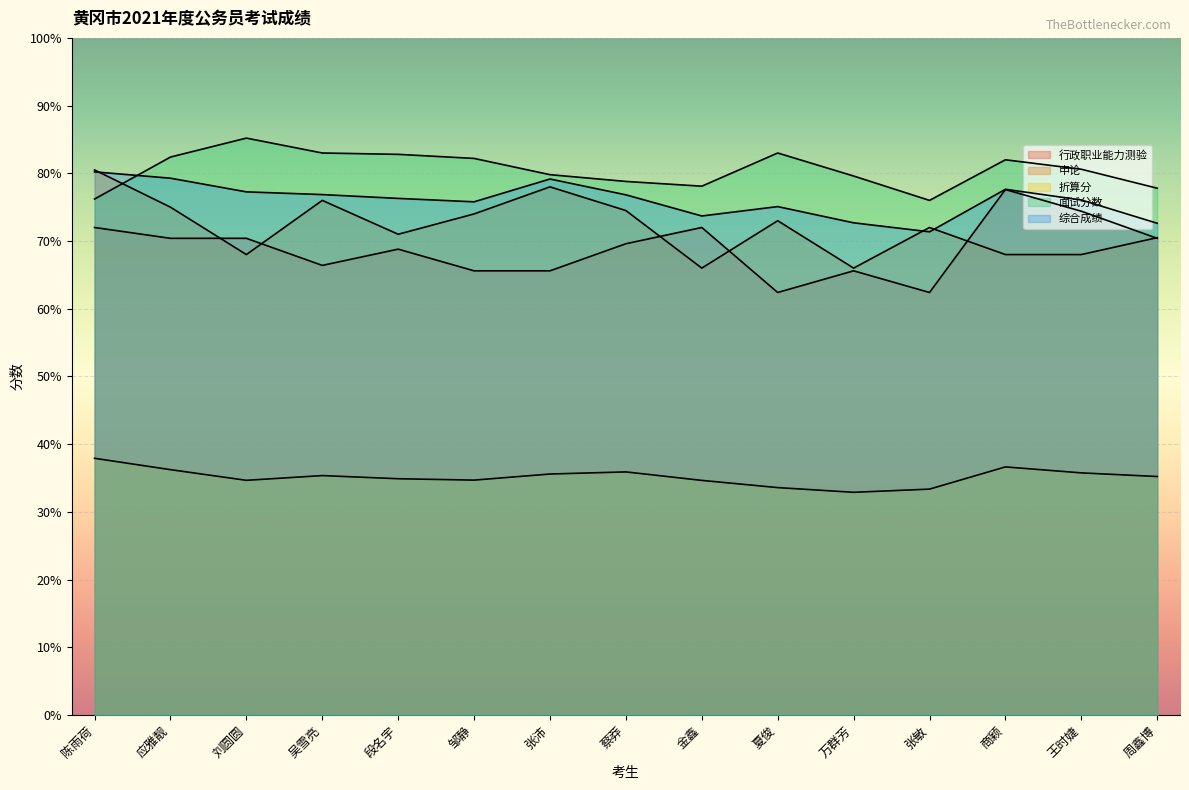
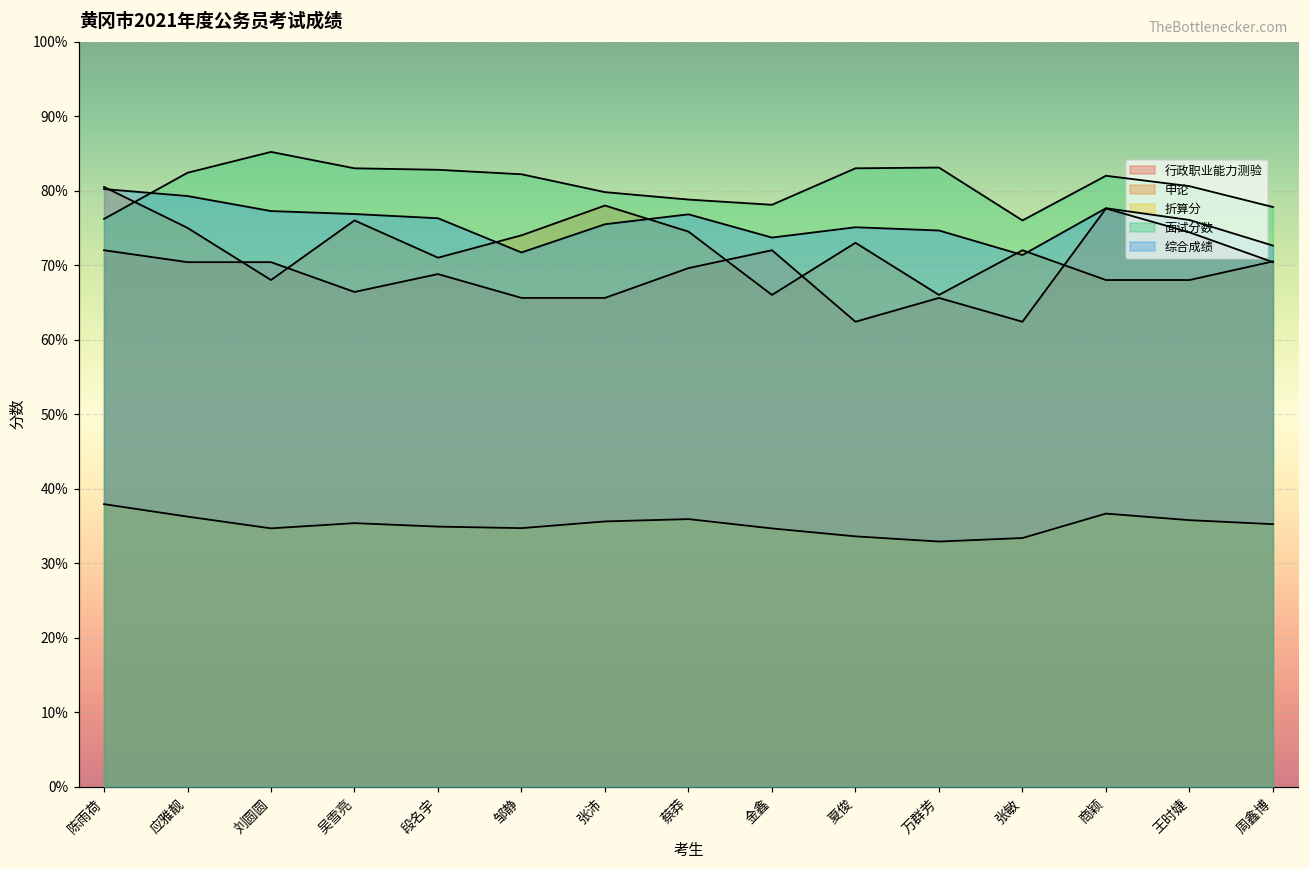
综合成绩, 邹静: 76% -> 72%
综合成绩, 张沛: 79% -> 75%
面试分数, 万群芳: 80% -> 83%
综合成绩, 万群芳: 73% -> 75%
